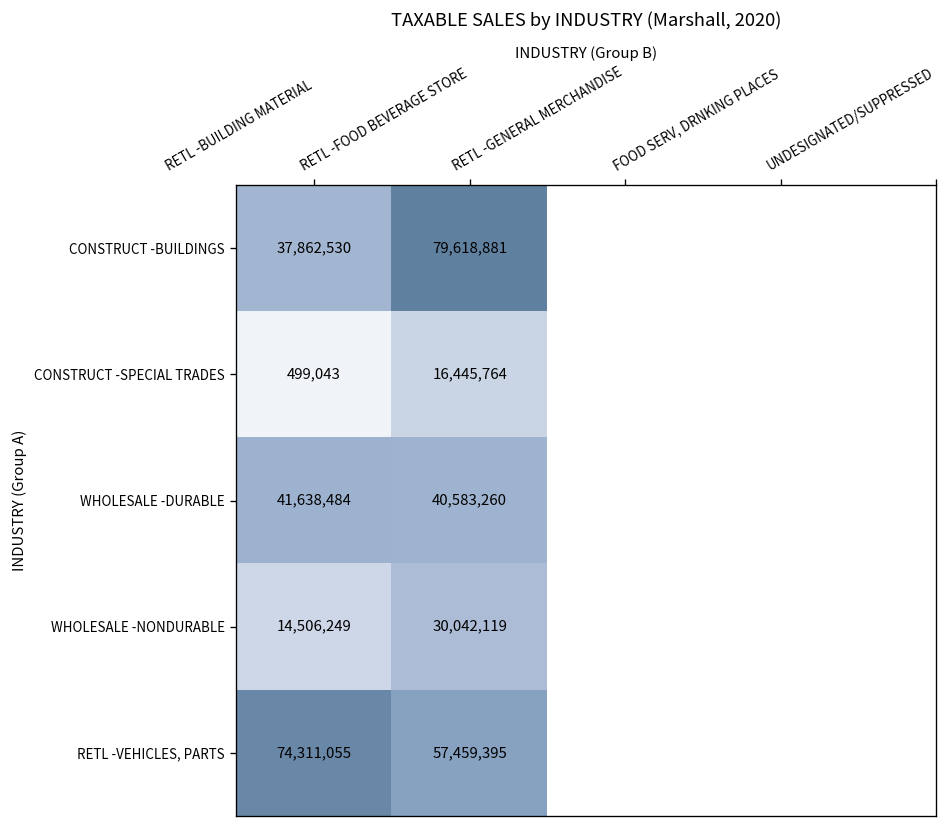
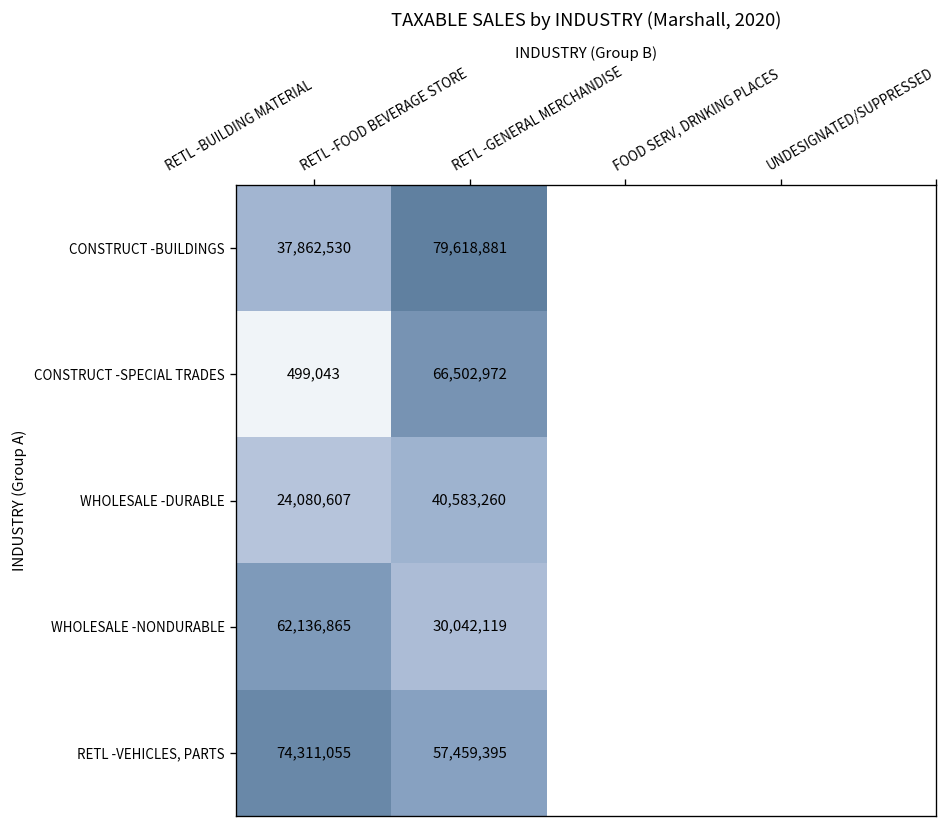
CONSTRUCT -SPECIAL TRADES, RETL -FOOD BEVERAGE STORE: 16,445,764 -> 66,502,972
WHOLESALE -DURABLE, RETL -BUILDING MATERIAL: 41,638,484 -> 24,080,607
WHOLESALE -NONDURABLE, RETL -BUILDING MATERIAL: 14,506,249 -> 62,136,865
